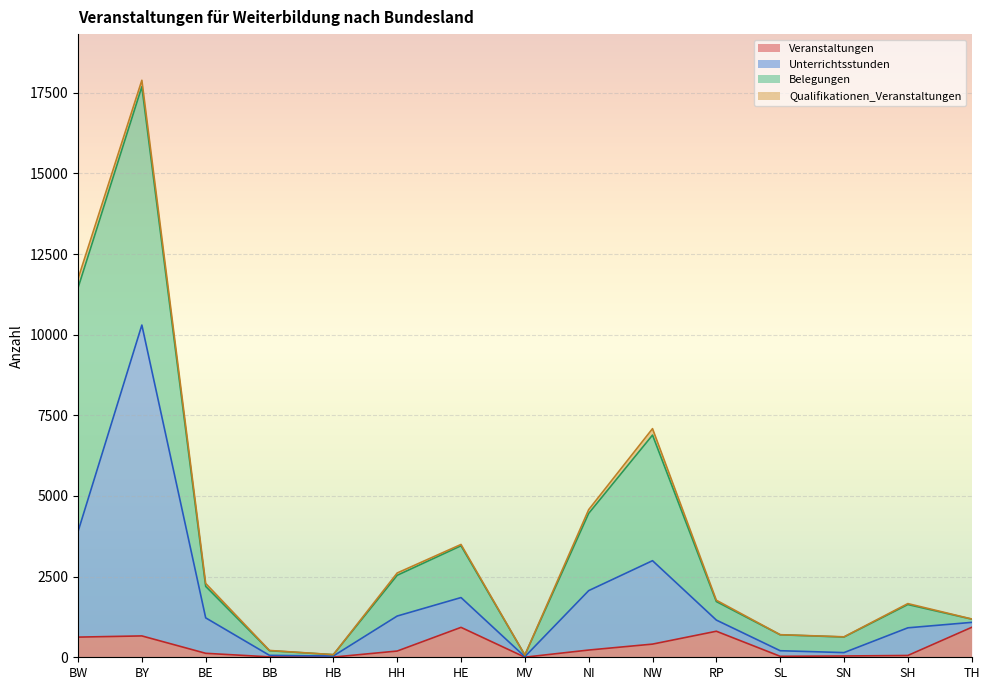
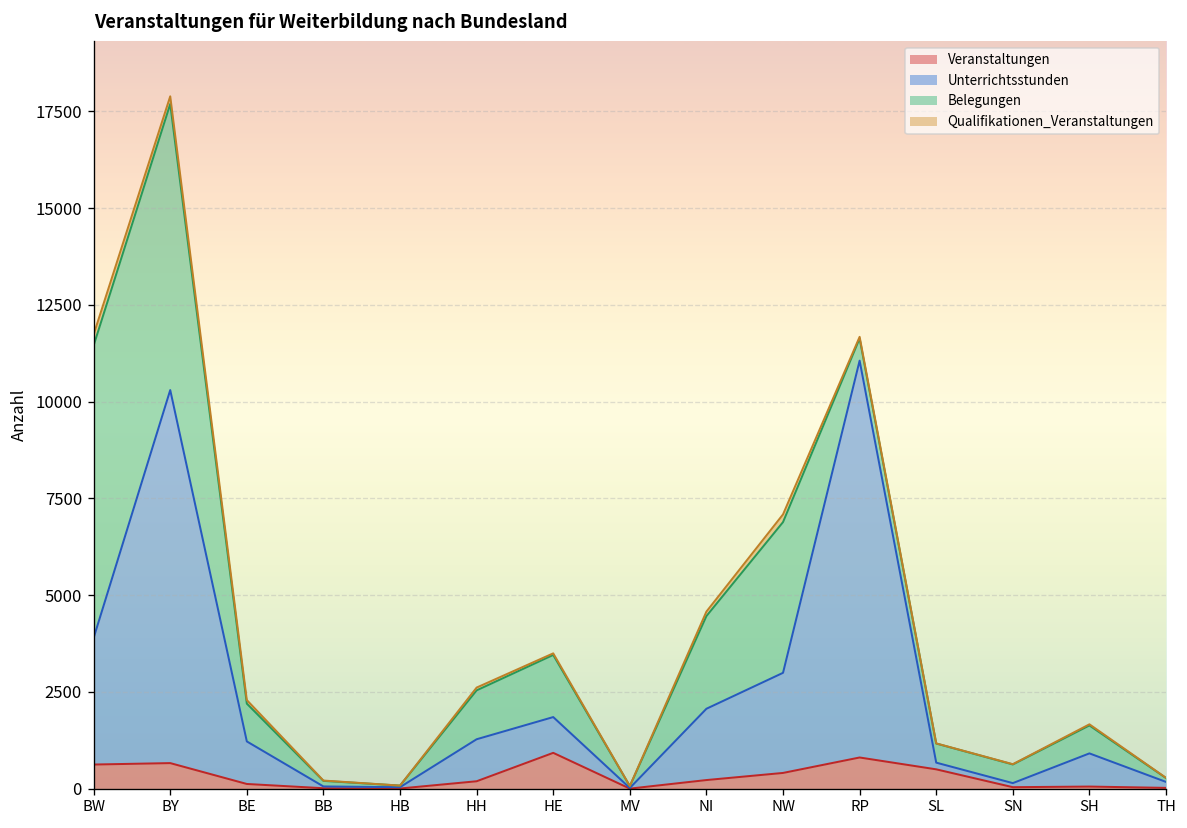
Unterrichtsstunden, RP: 300 -> 10300
Veranstaltungen, SL: 0 -> 500
Veranstaltungen, TH: 900 -> 0
